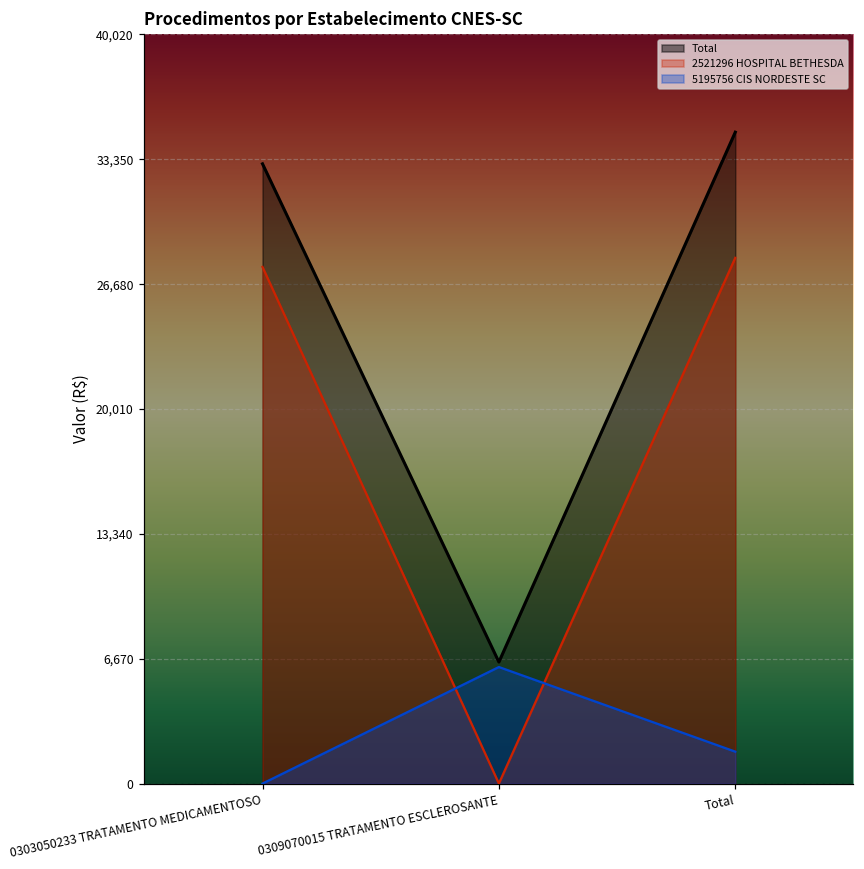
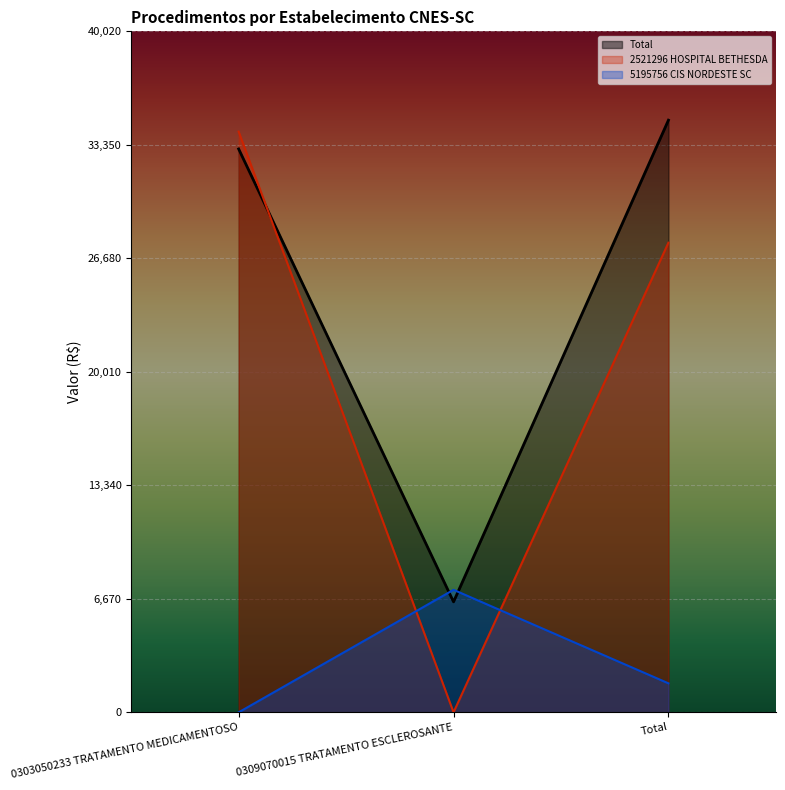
2521296 HOSPITAL BETHESDA, 0303050233 TRATAMENTO MEDICAMENTOSO: 27,600 -> 34,100
5195756 CIS NORDESTE SC, 0309070015 TRATAMENTO ESCLEROSANTE: 6,200 -> 7,200
2521296 HOSPITAL BETHESDA, Total: 28,100 -> 27,600
